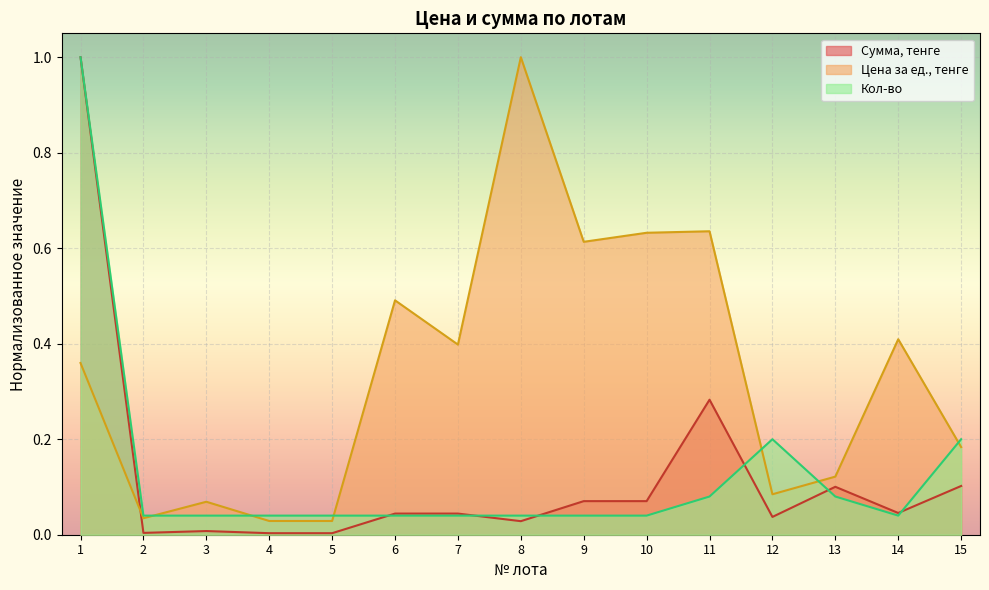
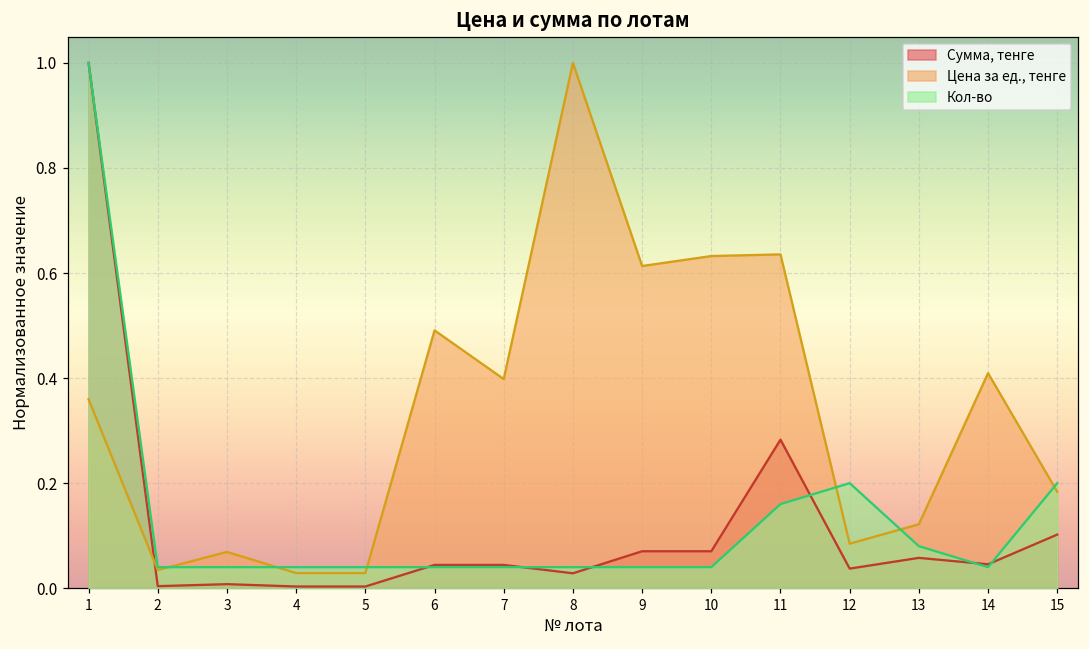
Кол-во, 11: 0.08 -> 0.16
Сумма, тенге, 13: 0.10 -> 0.06
